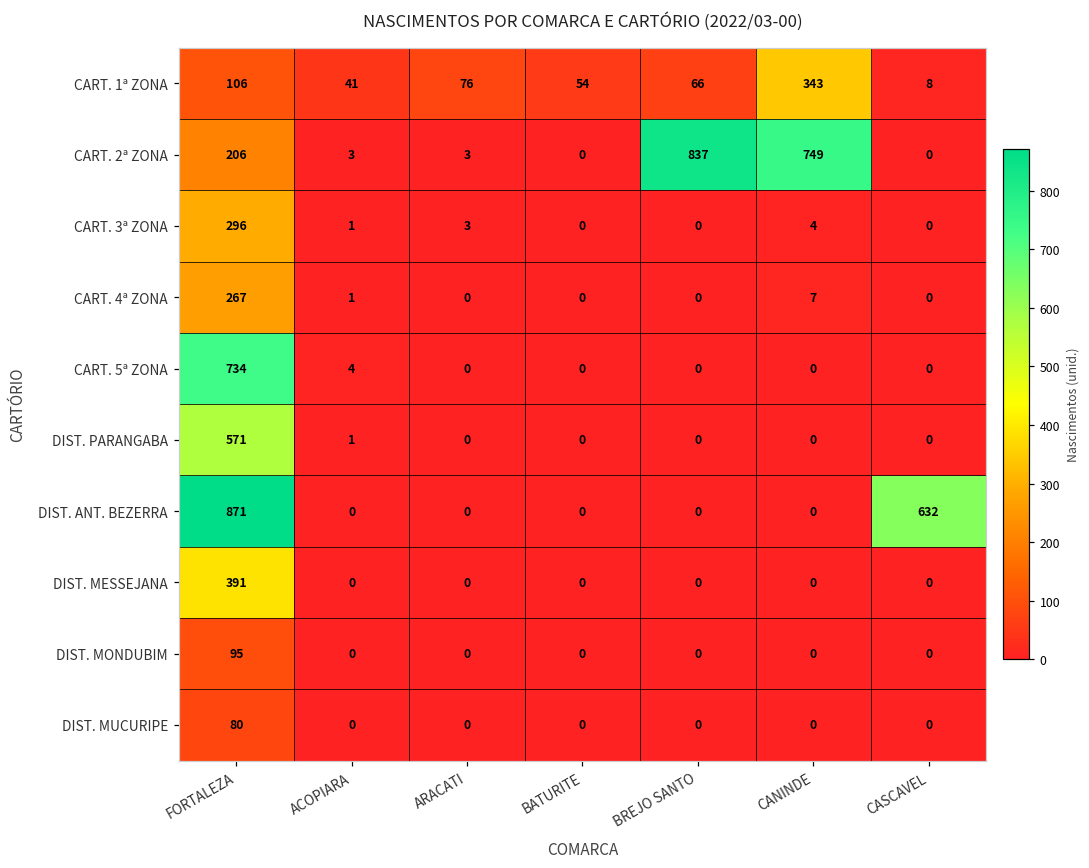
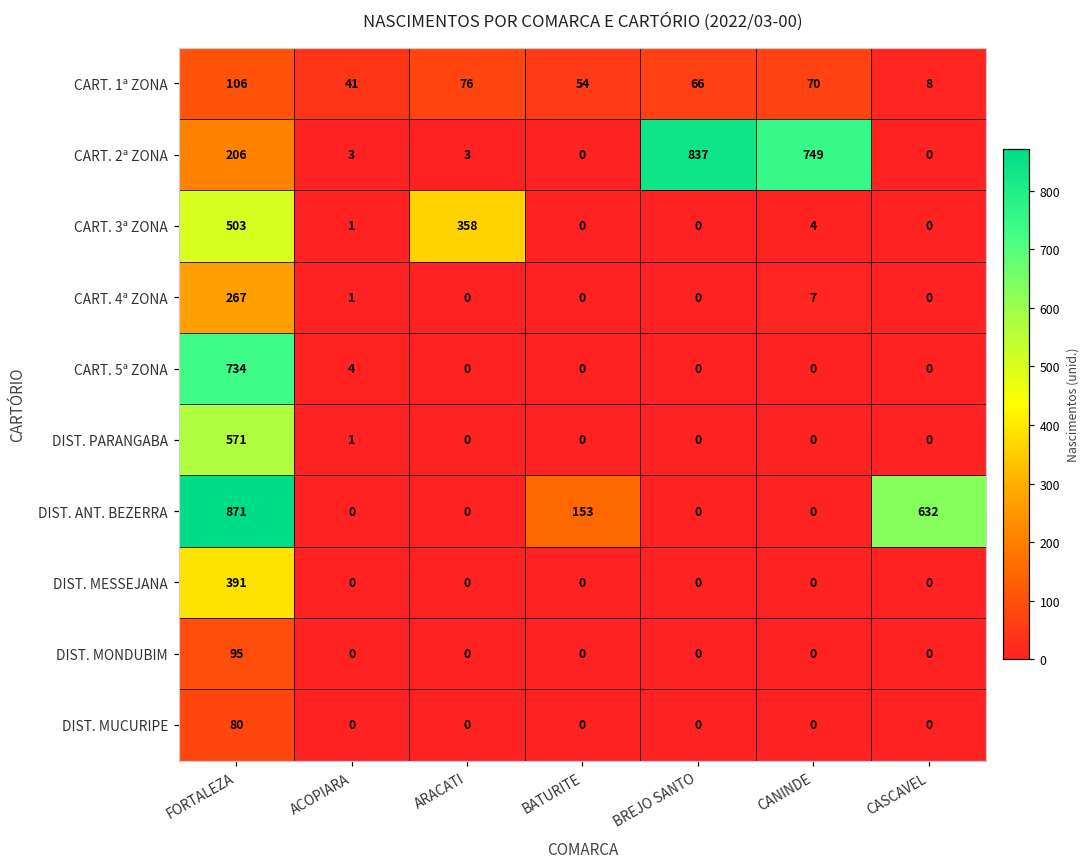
CART. 1ª ZONA, CANINDE: 343 -> 70
CART. 3ª ZONA, FORTALEZA: 296 -> 503
CART. 3ª ZONA, ARACATI: 3 -> 358
DIST. ANT. BEZERRA, BATURITE: 0 -> 153
